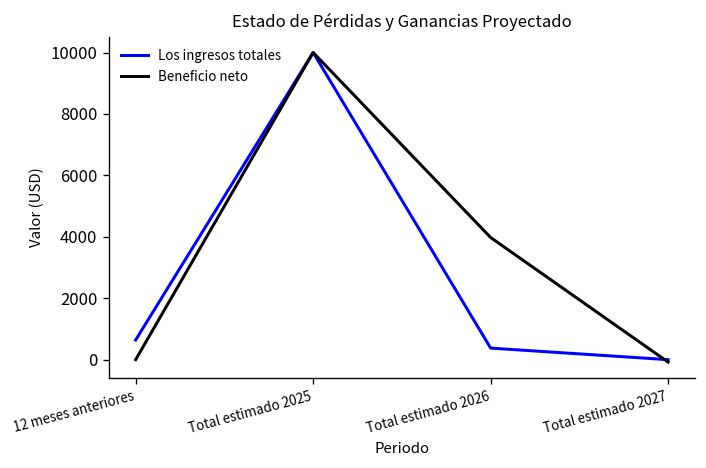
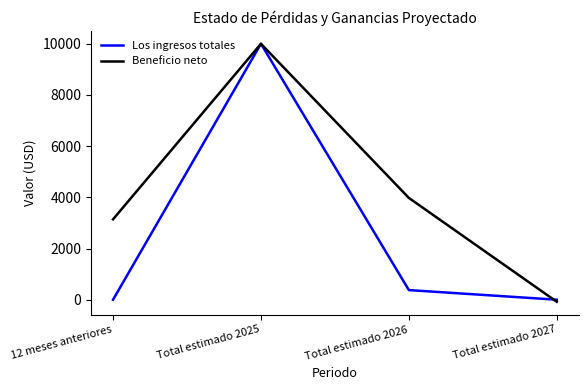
Los ingresos totales, 12 meses anteriores: 600 -> 0
Beneficio neto, 12 meses anteriores: 0 -> 3100
